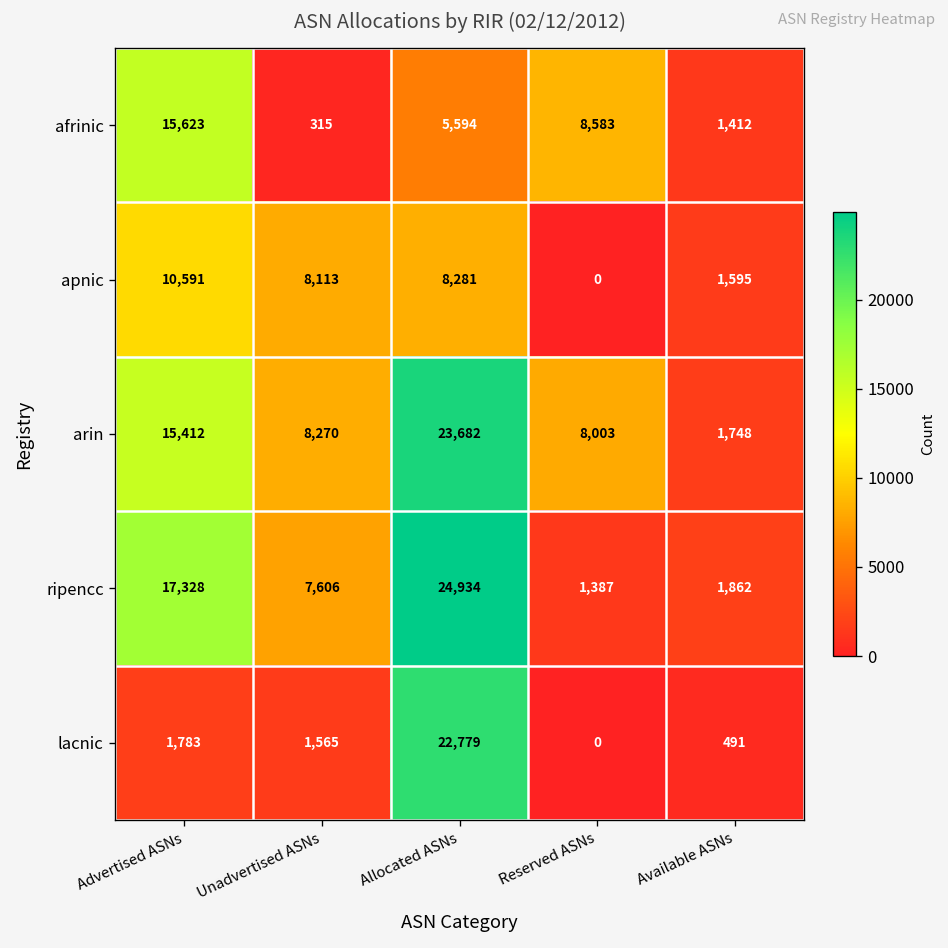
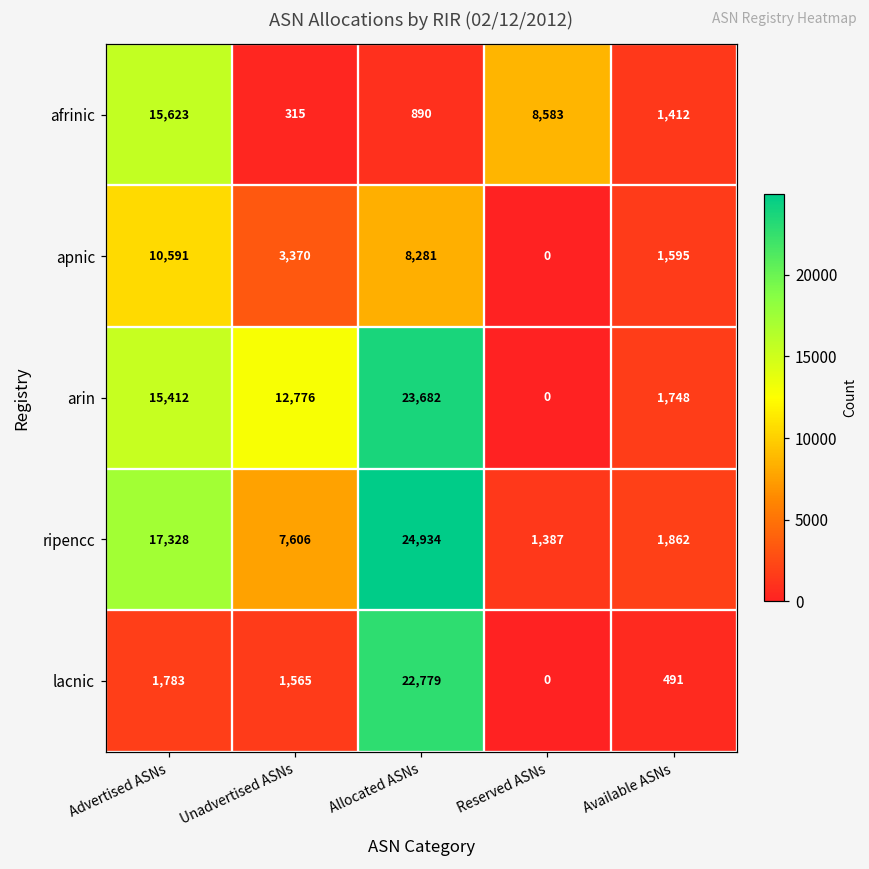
afrinic, Allocated ASNs: 5,594 -> 890
apnic, Unadvertised ASNs: 8,113 -> 3,370
arin, Unadvertised ASNs: 8,270 -> 12,776
arin, Reserved ASNs: 8,003 -> 0
